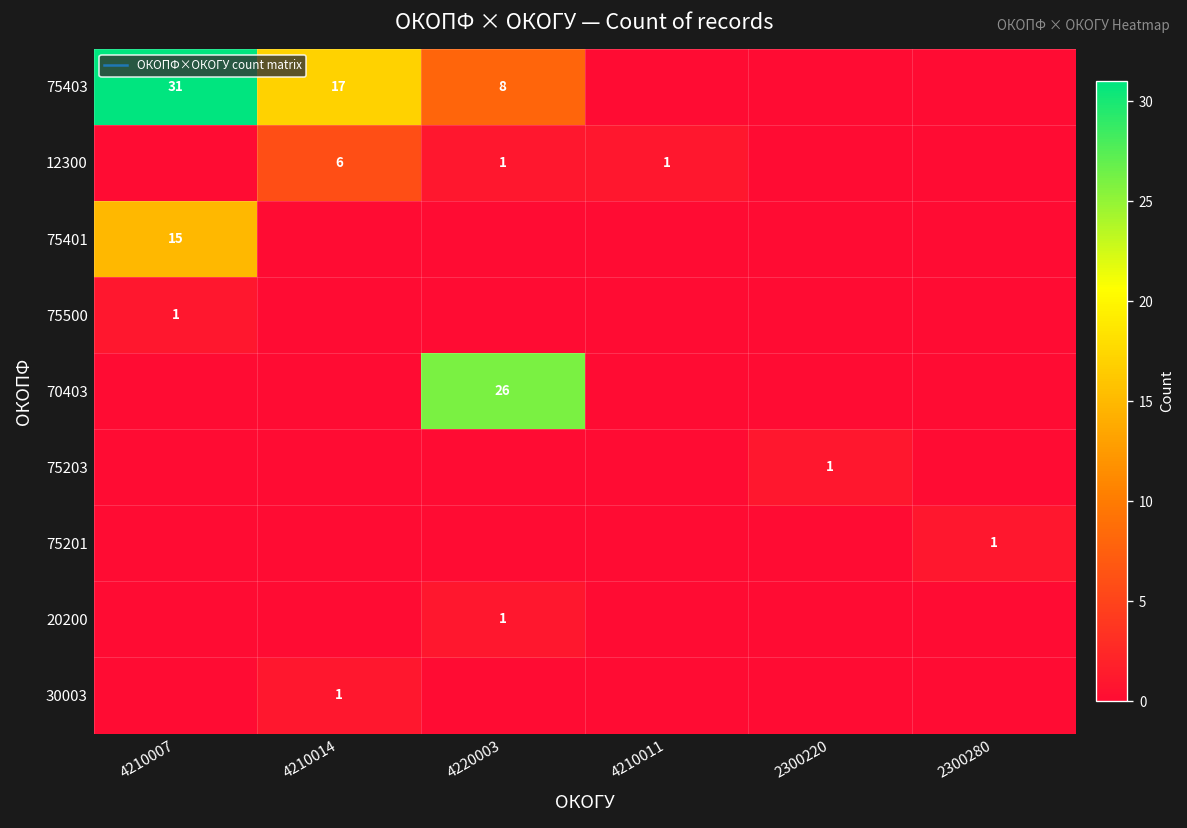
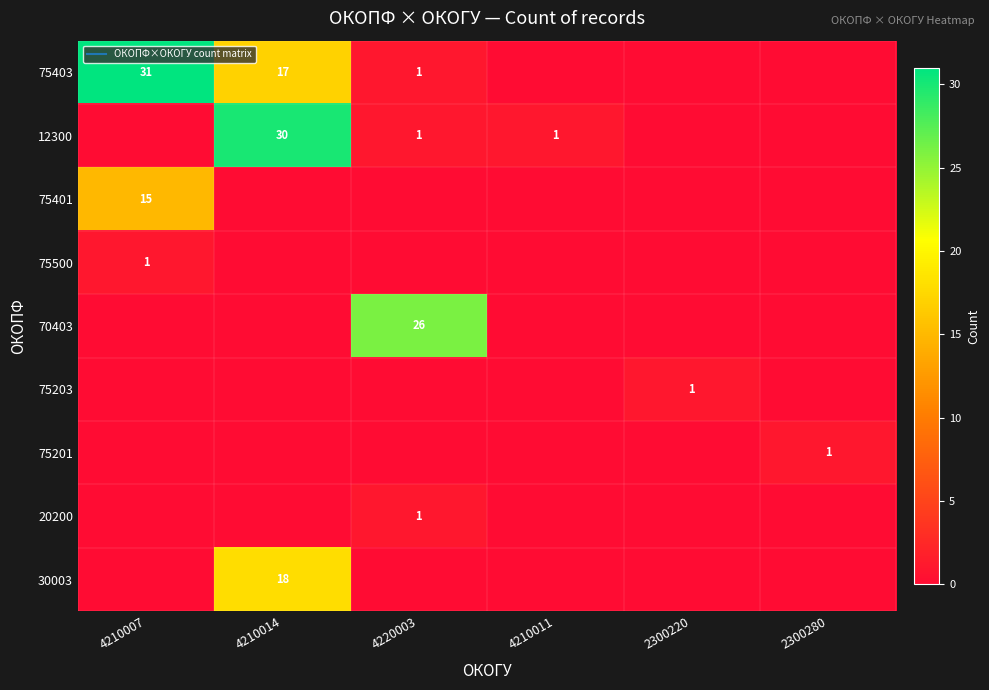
75403, 4220003: 8 -> 1
12300, 4210014: 6 -> 30
30003, 4210014: 1 -> 18
